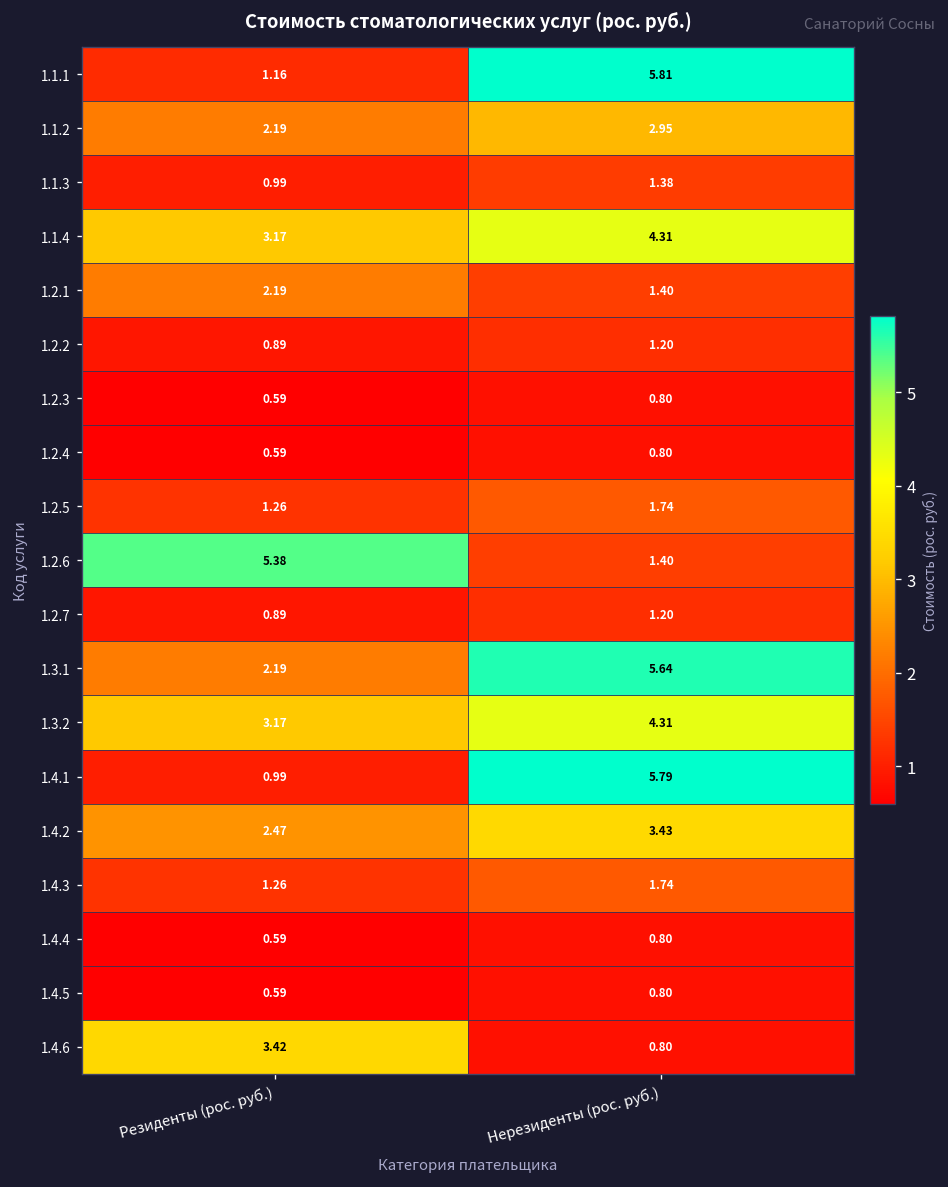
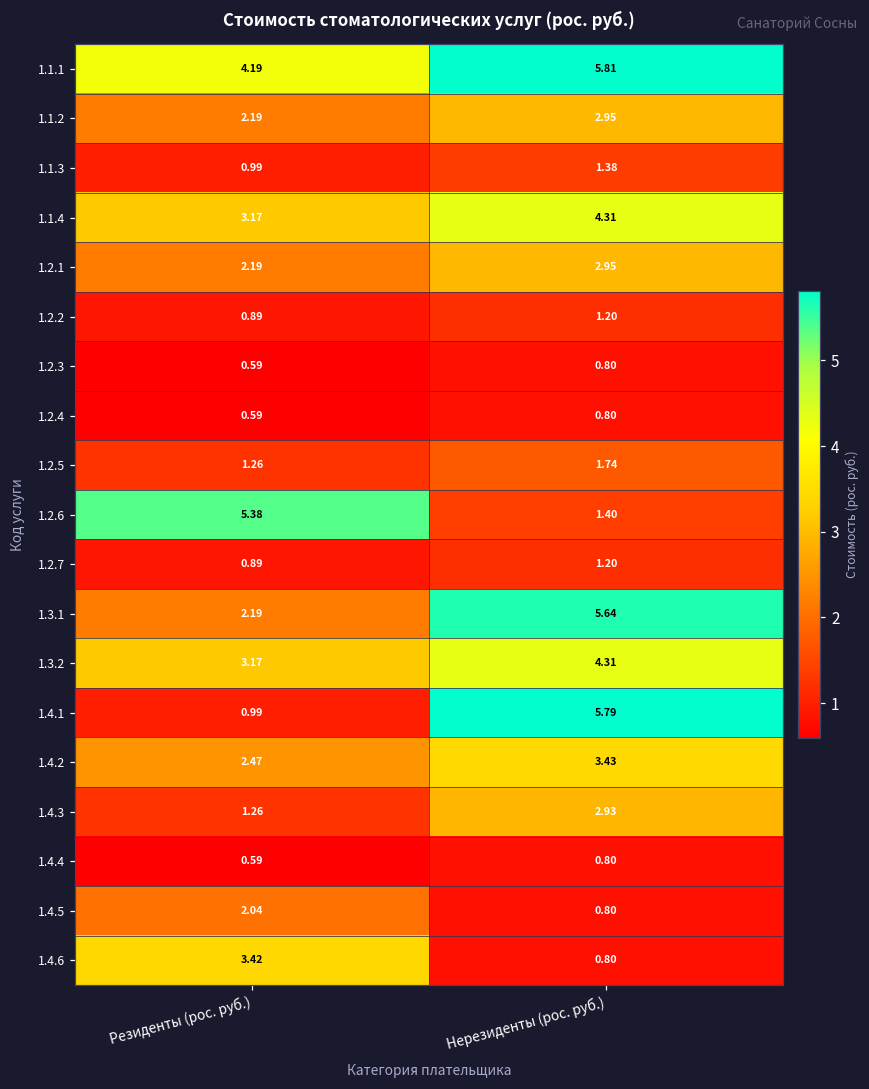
1.1.1, Резиденты (рос. руб.): 1.16 -> 4.19
1.2.1, Нерезиденты (рос. руб.): 1.40 -> 2.95
1.4.3, Нерезиденты (рос. руб.): 1.74 -> 2.93
1.4.5, Резиденты (рос. руб.): 0.59 -> 2.04
